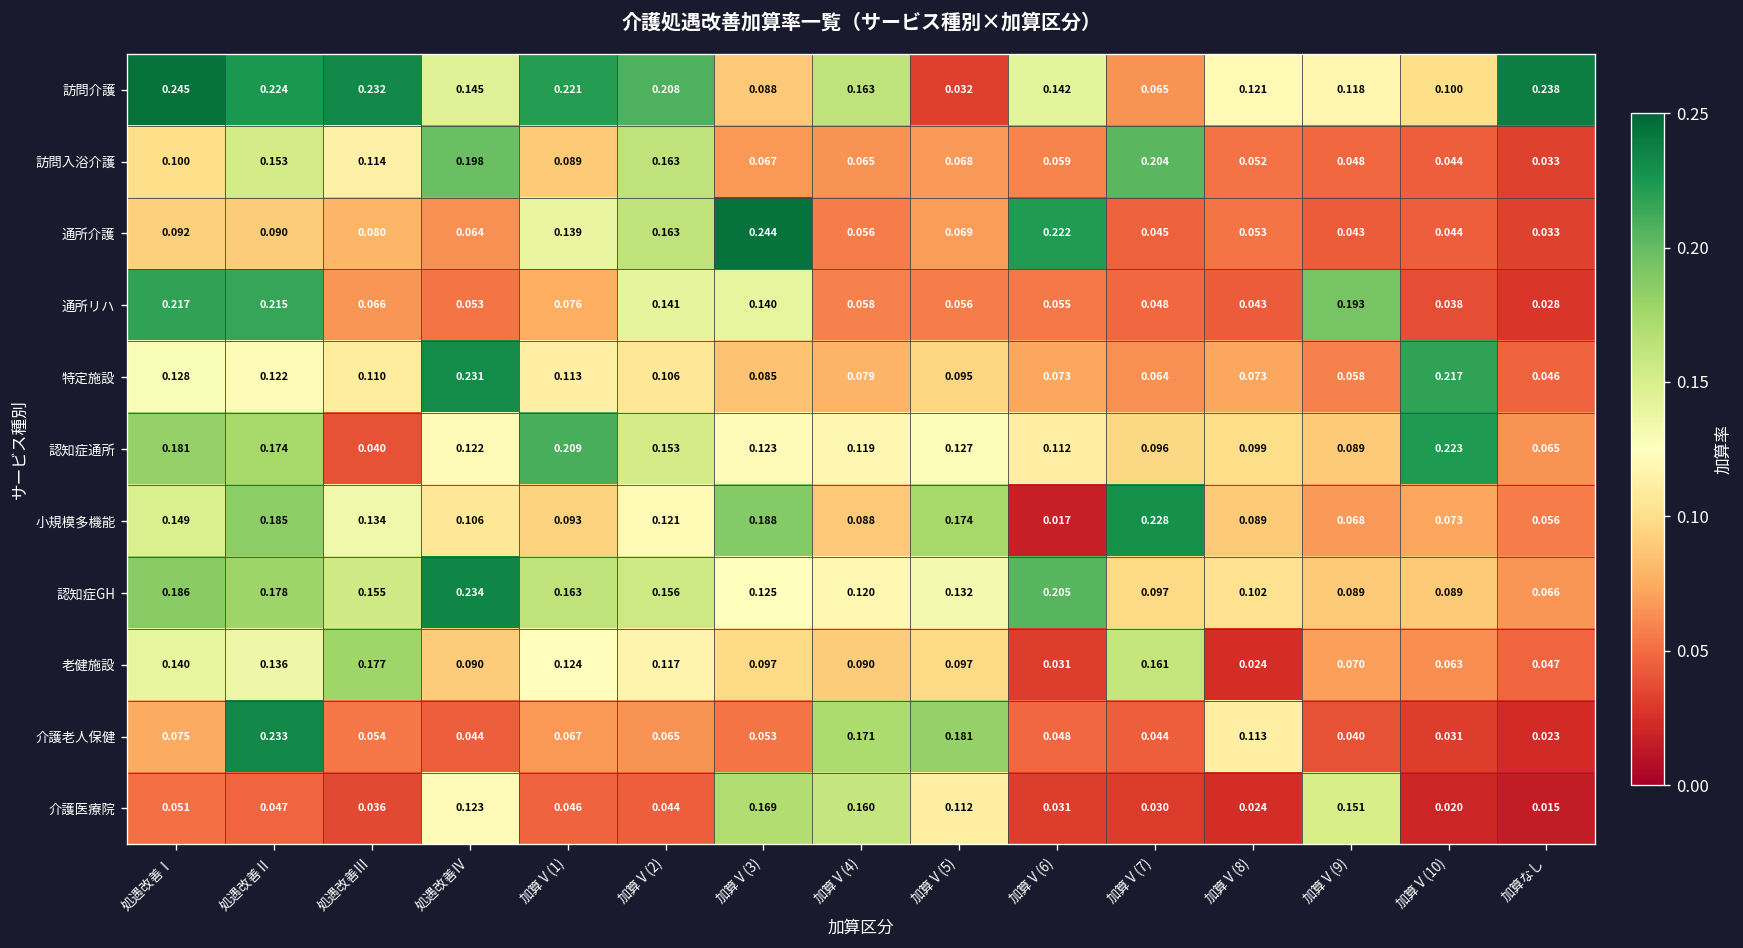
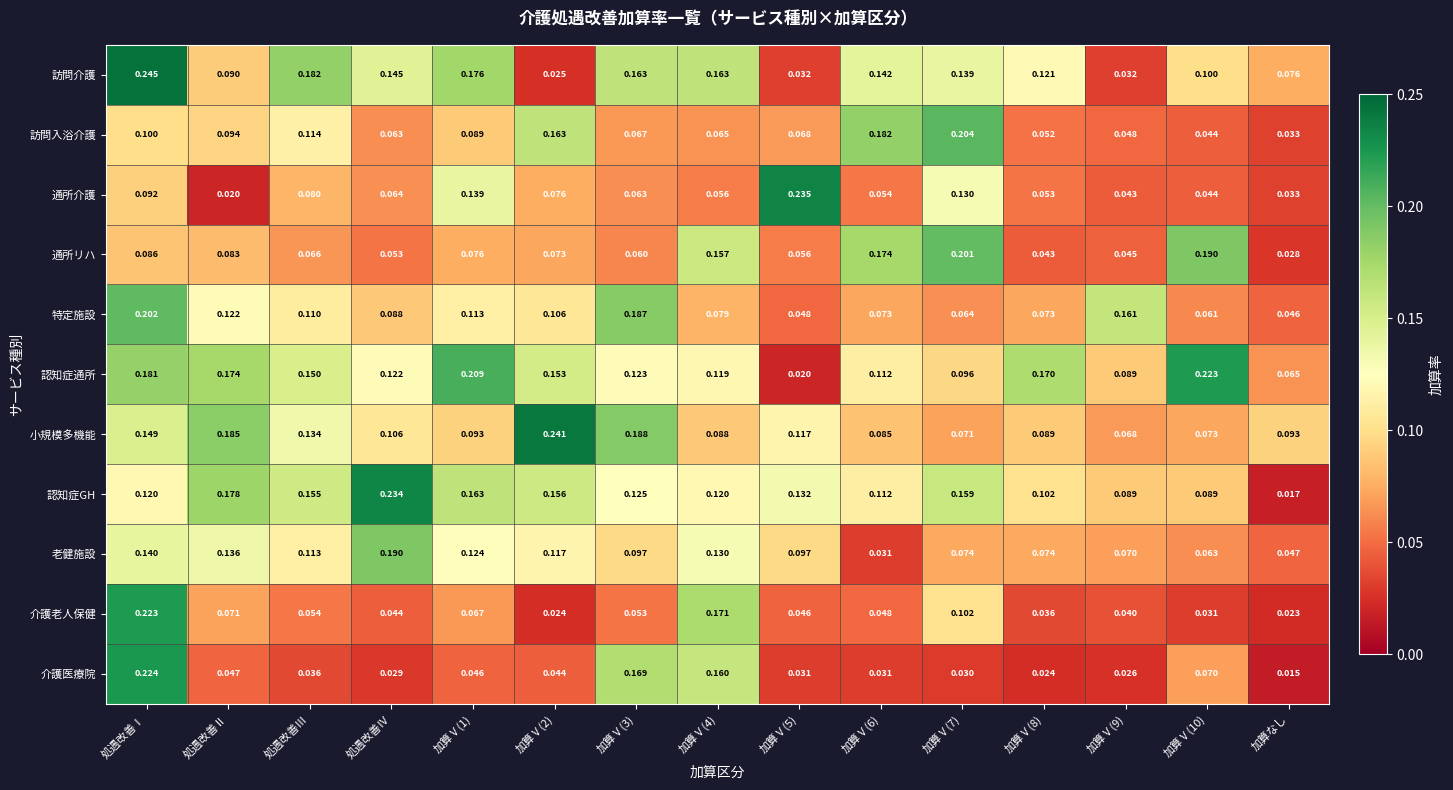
訪問介護, 処遇改善Ⅱ: 0.224 -> 0.090
訪問介護, 処遇改善Ⅲ: 0.232 -> 0.182
訪問介護, 加算Ⅴ(1): 0.221 -> 0.176
訪問介護, 加算Ⅴ(2): 0.208 -> 0.025
訪問介護, 加算Ⅴ(3): 0.088 -> 0.163
訪問介護, 加算Ⅴ(7): 0.065 -> 0.139
訪問介護, 加算Ⅴ(9): 0.118 -> 0.032
訪問介護, 加算なし: 0.238 -> 0.076
訪問入浴介護, 処遇改善Ⅱ: 0.153 -> 0.094
訪問入浴介護, 処遇改善Ⅳ: 0.198 -> 0.063
訪問入浴介護, 加算Ⅴ(6): 0.059 -> 0.182
通所介護, 処遇改善Ⅱ: 0.090 -> 0.020
通所介護, 加算Ⅴ(2): 0.163 -> 0.076
通所介護, 加算Ⅴ(3): 0.244 -> 0.063
通所介護, 加算Ⅴ(5): 0.069 -> 0.235
通所介護, 加算Ⅴ(6): 0.222 -> 0.054
通所介護, 加算Ⅴ(7): 0.045 -> 0.130
通所リハ, 処遇改善Ⅰ: 0.217 -> 0.086
通所リハ, 処遇改善Ⅱ: 0.215 -> 0.083
通所リハ, 加算Ⅴ(2): 0.141 -> 0.073
通所リハ, 加算Ⅴ(3): 0.140 -> 0.060
通所リハ, 加算Ⅴ(4): 0.058 -> 0.157
通所リハ, 加算Ⅴ(6): 0.055 -> 0.174
通所リハ, 加算Ⅴ(7): 0.048 -> 0.201
通所リハ, 加算Ⅴ(9): 0.193 -> 0.045
通所リハ, 加算Ⅴ(10): 0.038 -> 0.190
特定施設, 処遇改善Ⅰ: 0.128 -> 0.202
特定施設, 処遇改善Ⅳ: 0.231 -> 0.088
特定施設, 加算Ⅴ(3): 0.085 -> 0.187
特定施設, 加算Ⅴ(5): 0.095 -> 0.048
特定施設, 加算Ⅴ(9): 0.058 -> 0.161
特定施設, 加算Ⅴ(10): 0.217 -> 0.061
認知症通所, 処遇改善Ⅲ: 0.040 -> 0.150
認知症通所, 加算Ⅴ(5): 0.127 -> 0.020
認知症通所, 加算Ⅴ(8): 0.099 -> 0.170
小規模多機能, 加算Ⅴ(2): 0.121 -> 0.241
小規模多機能, 加算Ⅴ(5): 0.174 -> 0.117
小規模多機能, 加算Ⅴ(6): 0.017 -> 0.085
小規模多機能, 加算Ⅴ(7): 0.228 -> 0.071
小規模多機能, 加算なし: 0.056 -> 0.093
認知症GH, 処遇改善Ⅰ: 0.186 -> 0.120
認知症GH, 加算Ⅴ(6): 0.205 -> 0.112
認知症GH, 加算Ⅴ(7): 0.097 -> 0.159
認知症GH, 加算なし: 0.066 -> 0.017
老健施設, 処遇改善Ⅲ: 0.177 -> 0.113
老健施設, 処遇改善Ⅳ: 0.090 -> 0.190
老健施設, 加算Ⅴ(4): 0.090 -> 0.130
老健施設, 加算Ⅴ(7): 0.161 -> 0.074
老健施設, 加算Ⅴ(8): 0.024 -> 0.074
介護老人保健, 処遇改善Ⅰ: 0.075 -> 0.223
介護老人保健, 処遇改善Ⅱ: 0.233 -> 0.071
介護老人保健, 加算Ⅴ(2): 0.065 -> 0.024
介護老人保健, 加算Ⅴ(5): 0.181 -> 0.046
介護老人保健, 加算Ⅴ(7): 0.044 -> 0.102
介護老人保健, 加算Ⅴ(8): 0.113 -> 0.036
介護医療院, 処遇改善Ⅰ: 0.051 -> 0.224
介護医療院, 処遇改善Ⅳ: 0.123 -> 0.029
介護医療院, 加算Ⅴ(5): 0.112 -> 0.031
介護医療院, 加算Ⅴ(9): 0.151 -> 0.026
介護医療院, 加算Ⅴ(10): 0.020 -> 0.070
